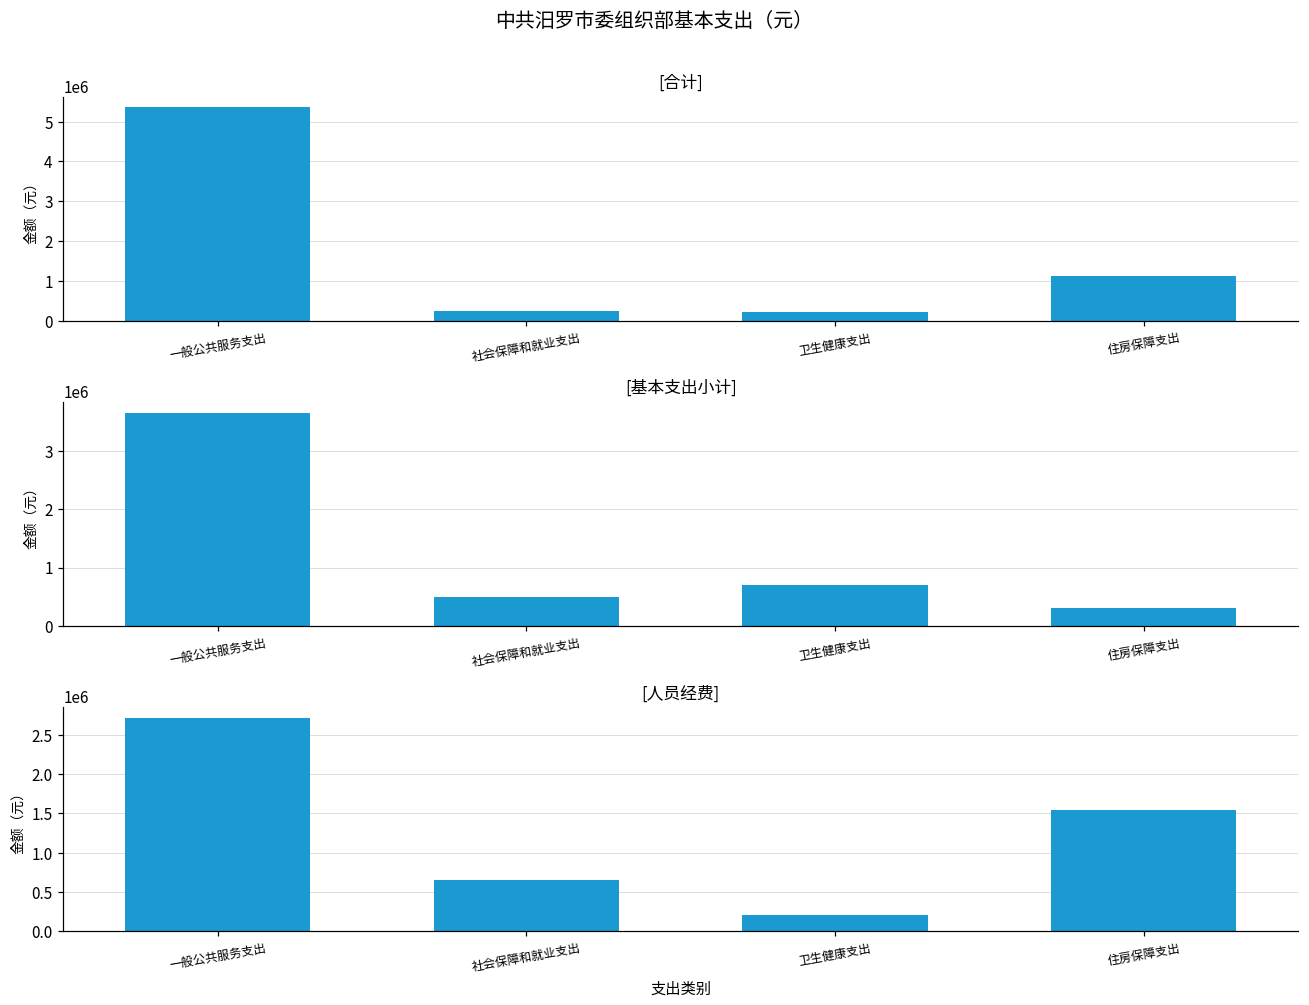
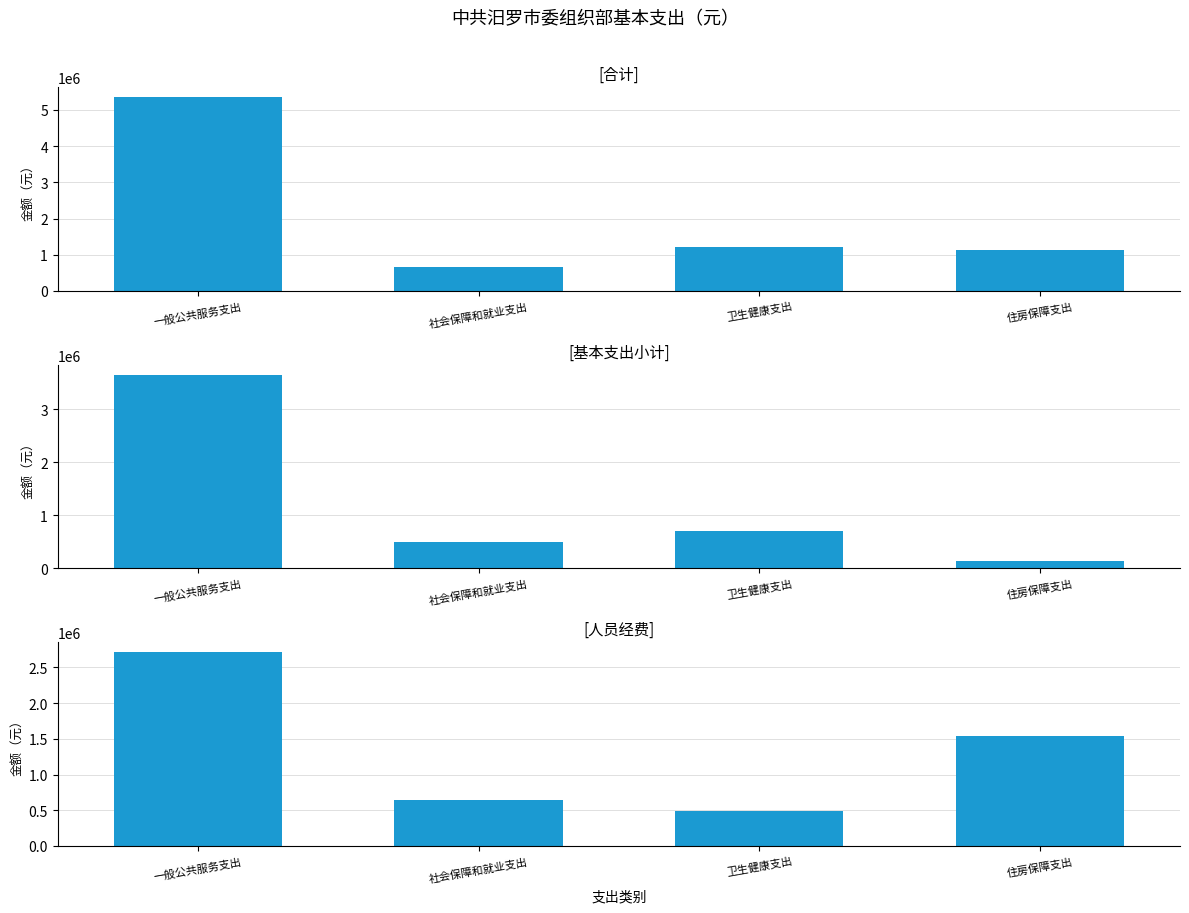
[合计], 社会保障和就业支出: 200000 -> 600000
[合计], 卫生健康支出: 200000 -> 1200000
[基本支出小计], 住房保障支出: 300000 -> 100000
[人员经费], 卫生健康支出: 200000 -> 500000
